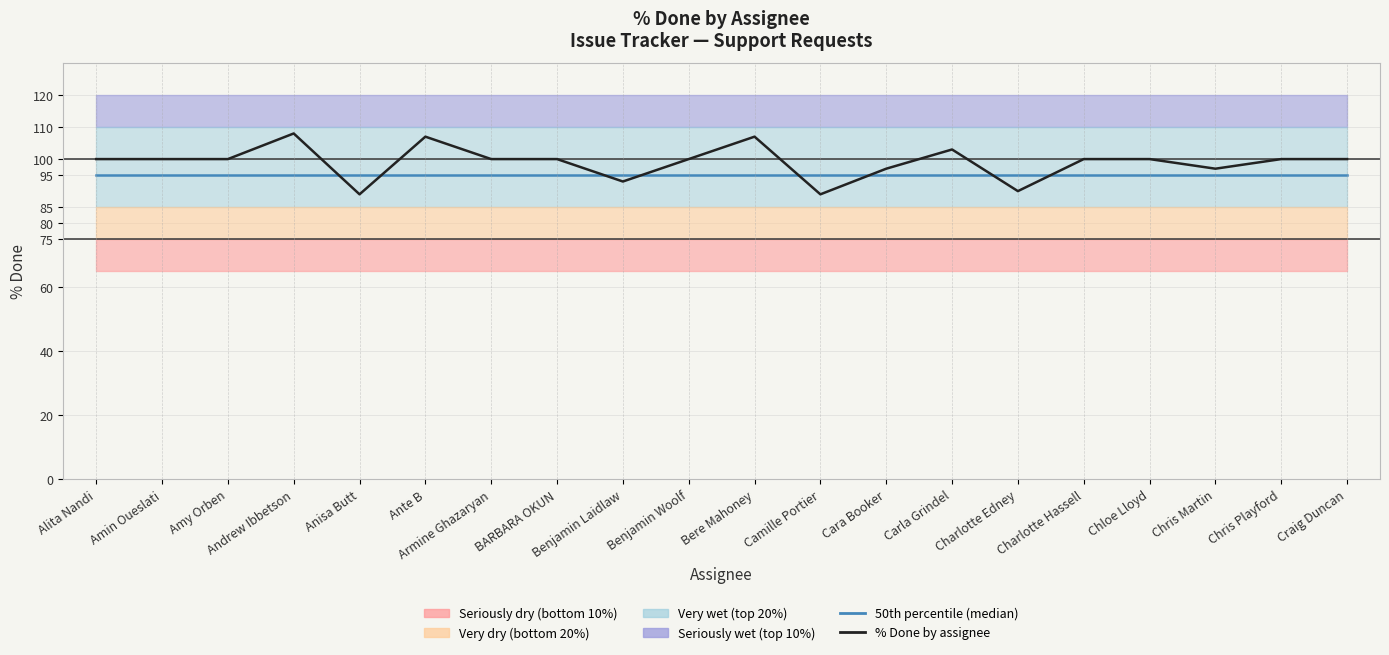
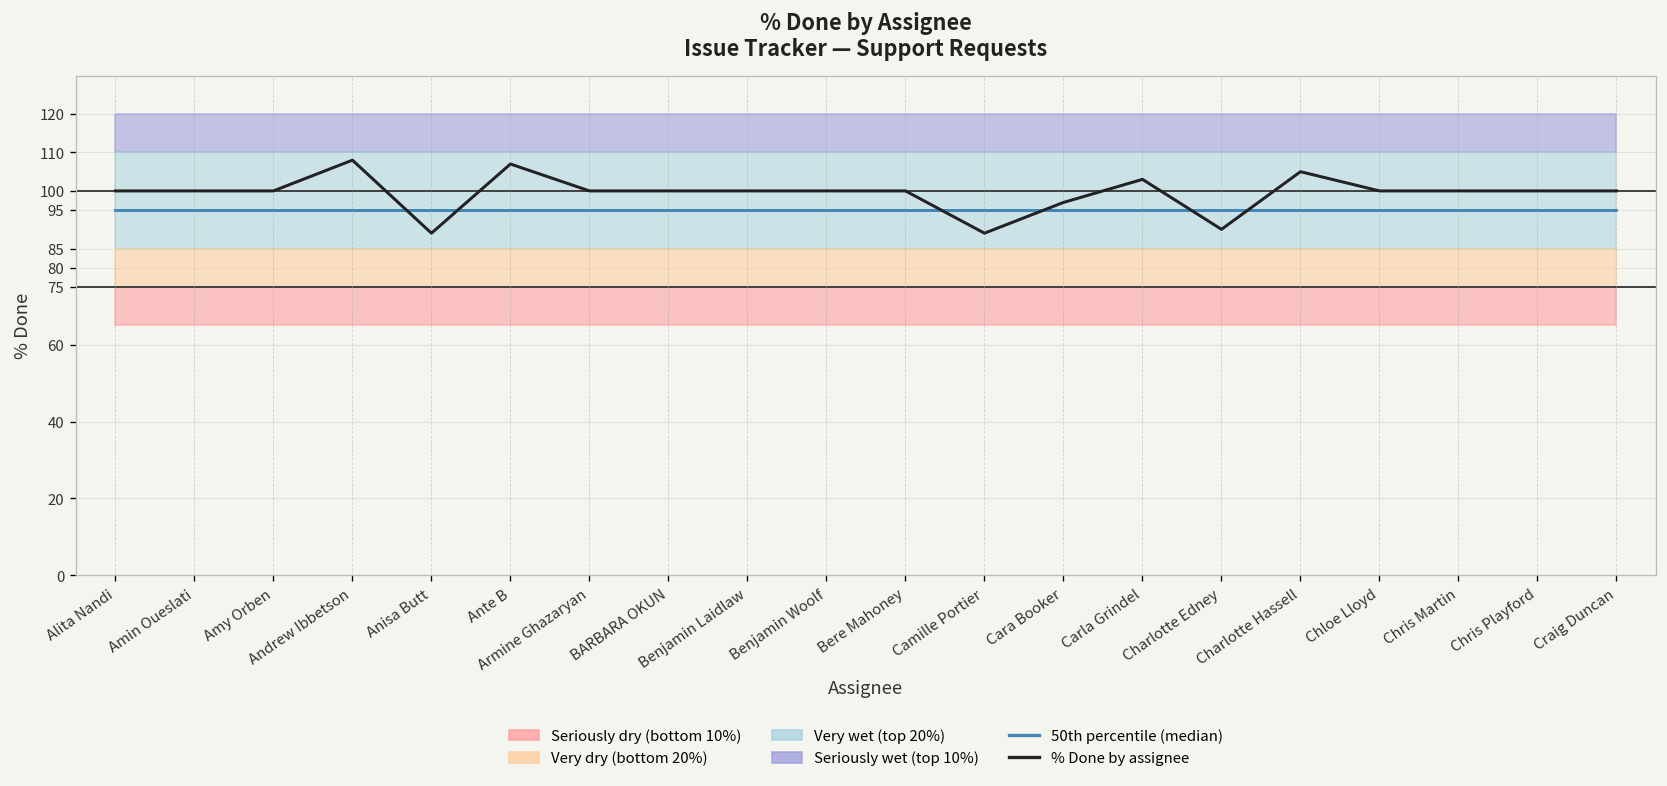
% Done by assignee, Benjamin Laidlaw: 93 -> 100
% Done by assignee, Bere Mahoney: 107 -> 100
% Done by assignee, Charlotte Hassell: 100 -> 105
% Done by assignee, Chris Martin: 97 -> 100
